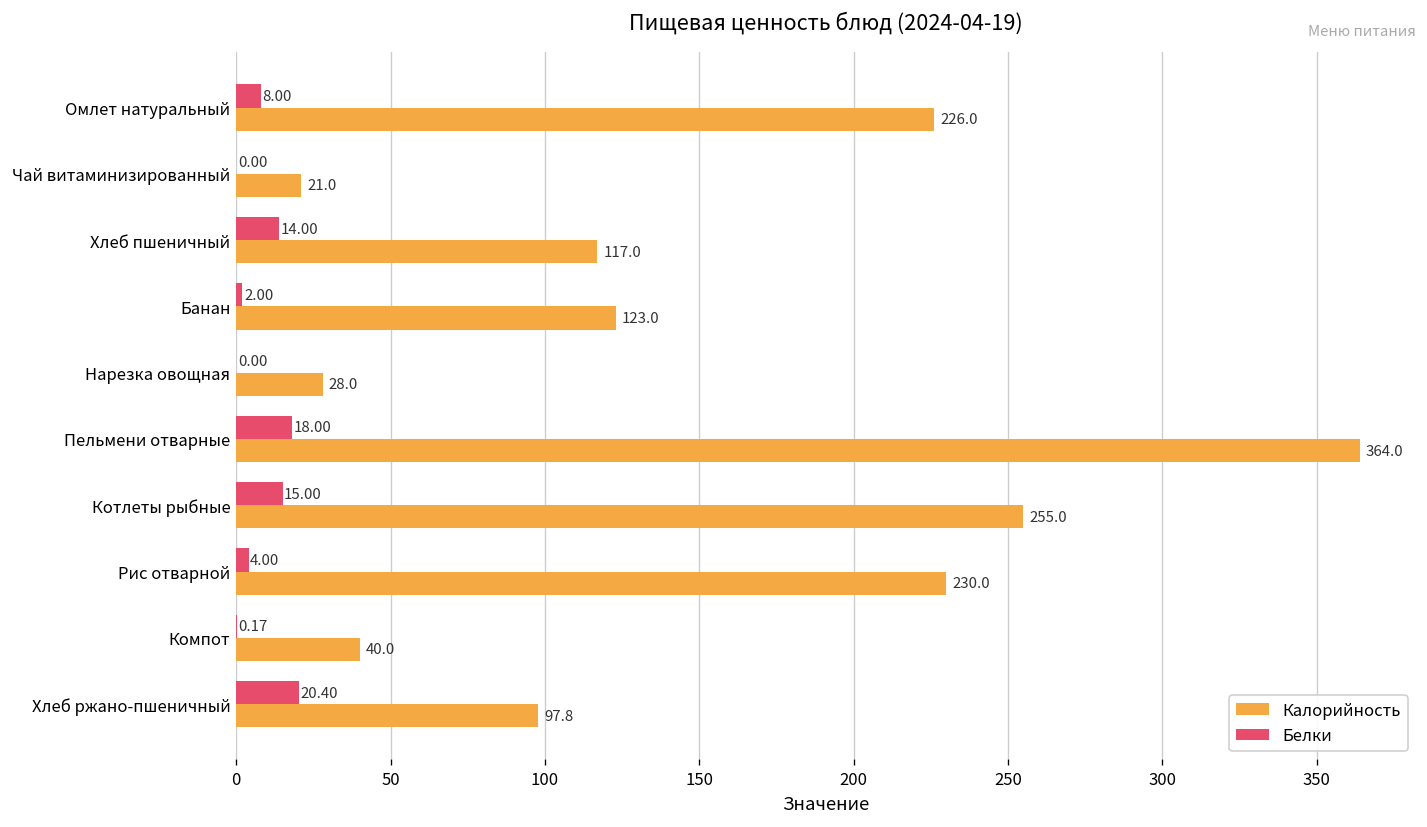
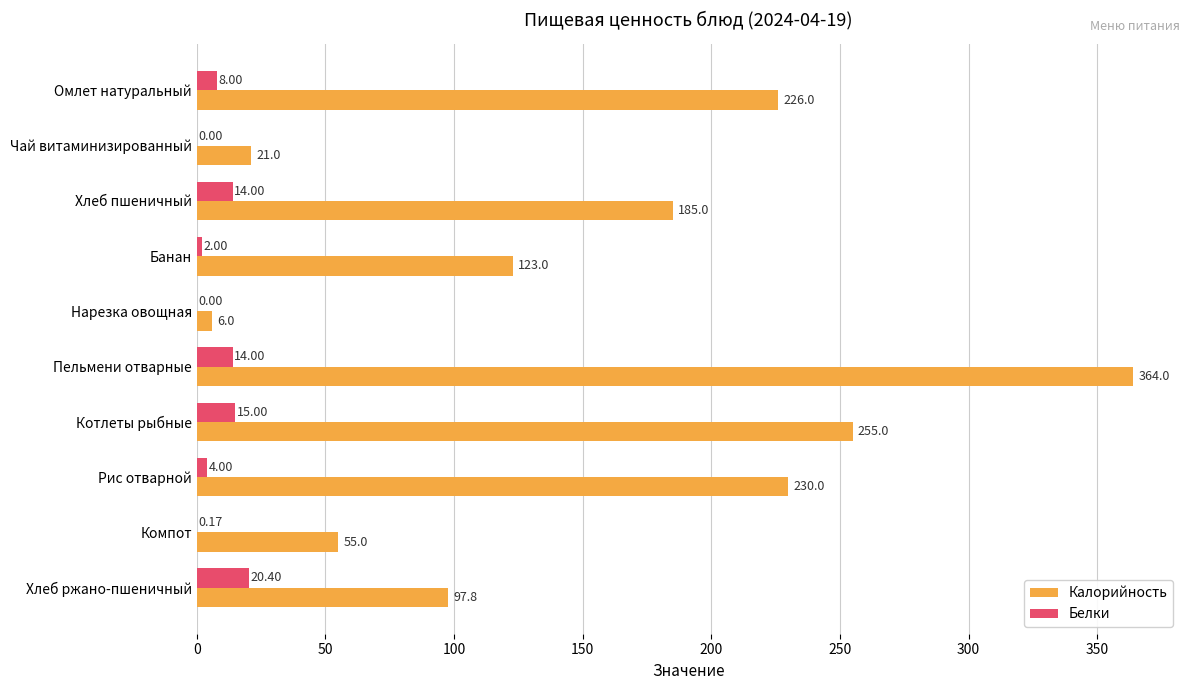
Калорийность, Хлеб пшеничный: 117.0 -> 185.0
Калорийность, Нарезка овощная: 28.0 -> 6.0
Белки, Пельмени отварные: 18.00 -> 14.00
Калорийность, Компот: 40.0 -> 55.0
